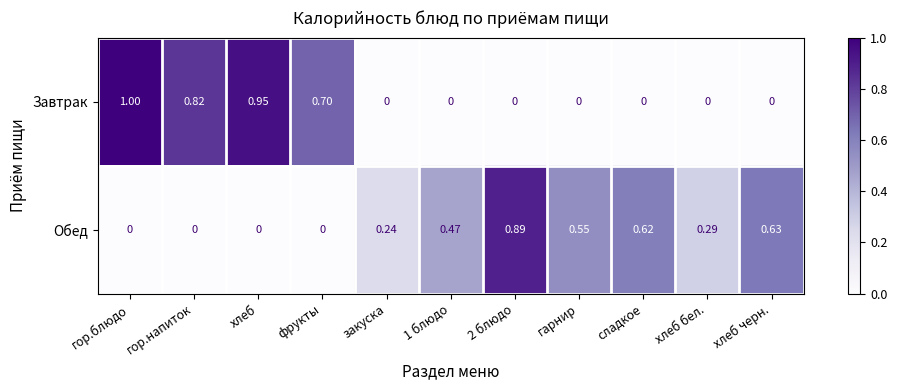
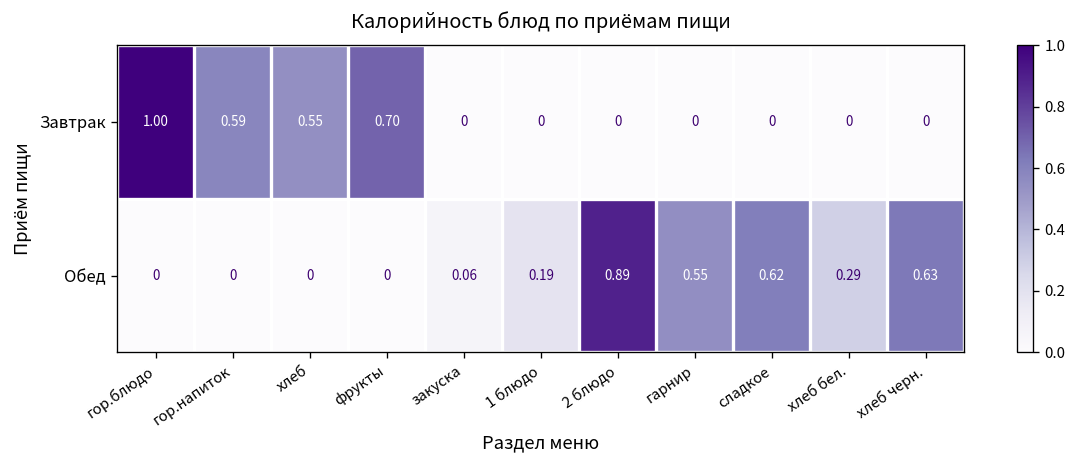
Завтрак, гор.напиток: 0.82 -> 0.59
Завтрак, хлеб: 0.95 -> 0.55
Обед, закуска: 0.24 -> 0.06
Обед, 1 блюдо: 0.47 -> 0.19
